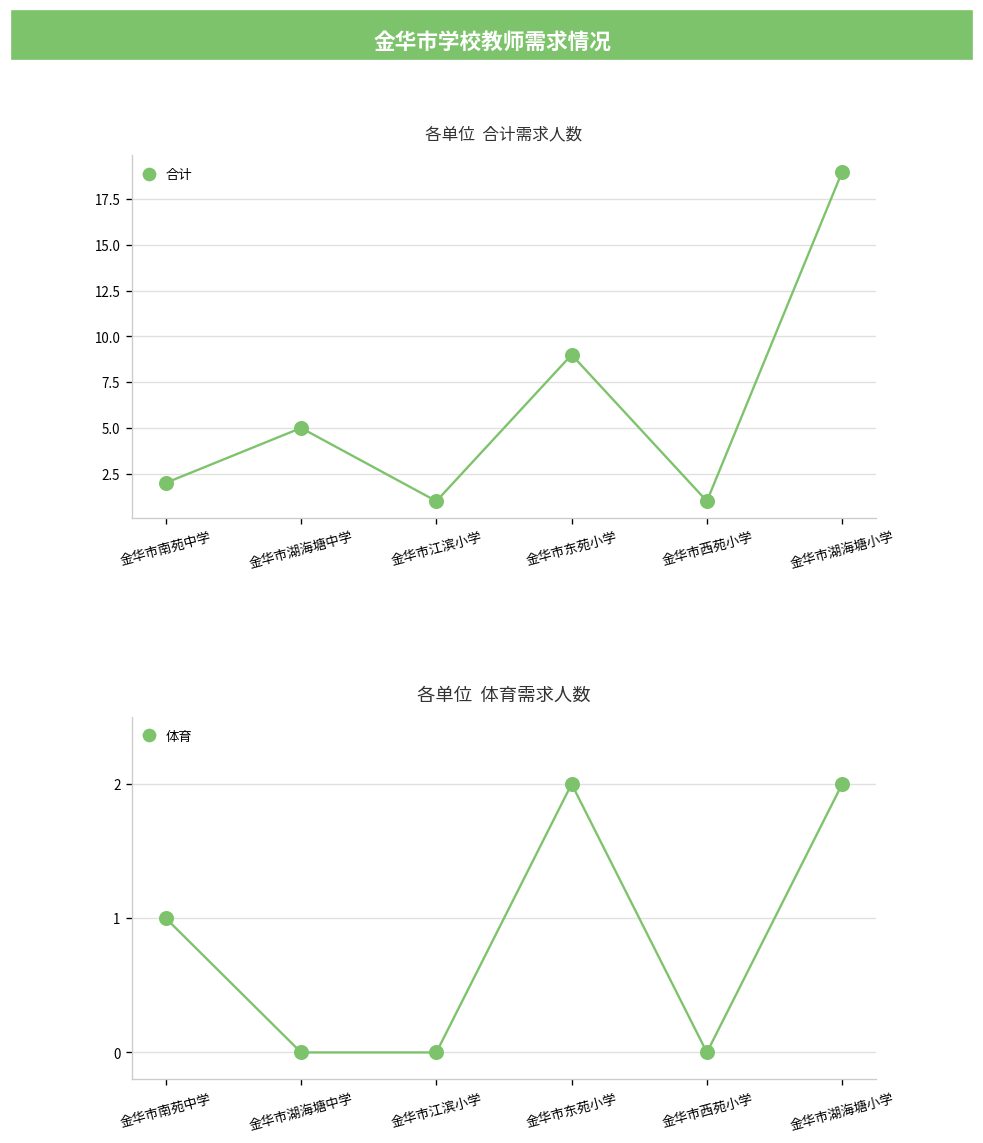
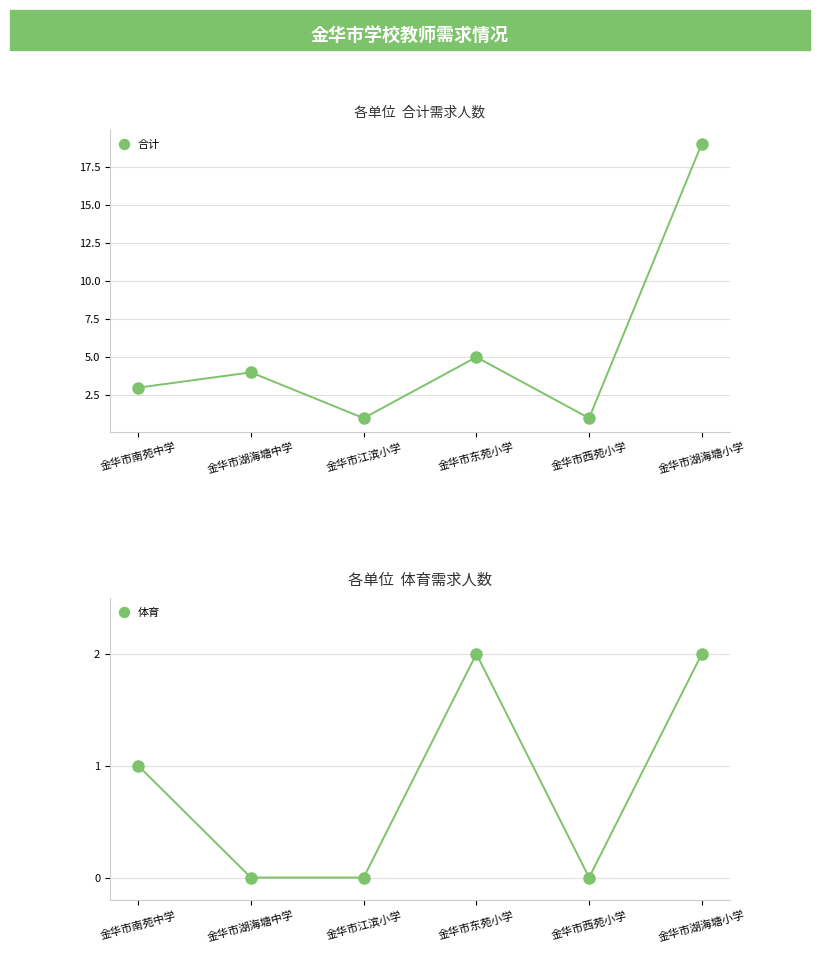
各单位 合计需求人数, 金华市南苑中学: 2 -> 3
各单位 合计需求人数, 金华市湖海塘中学: 5 -> 4
各单位 合计需求人数, 金华市东苑小学: 9 -> 5
